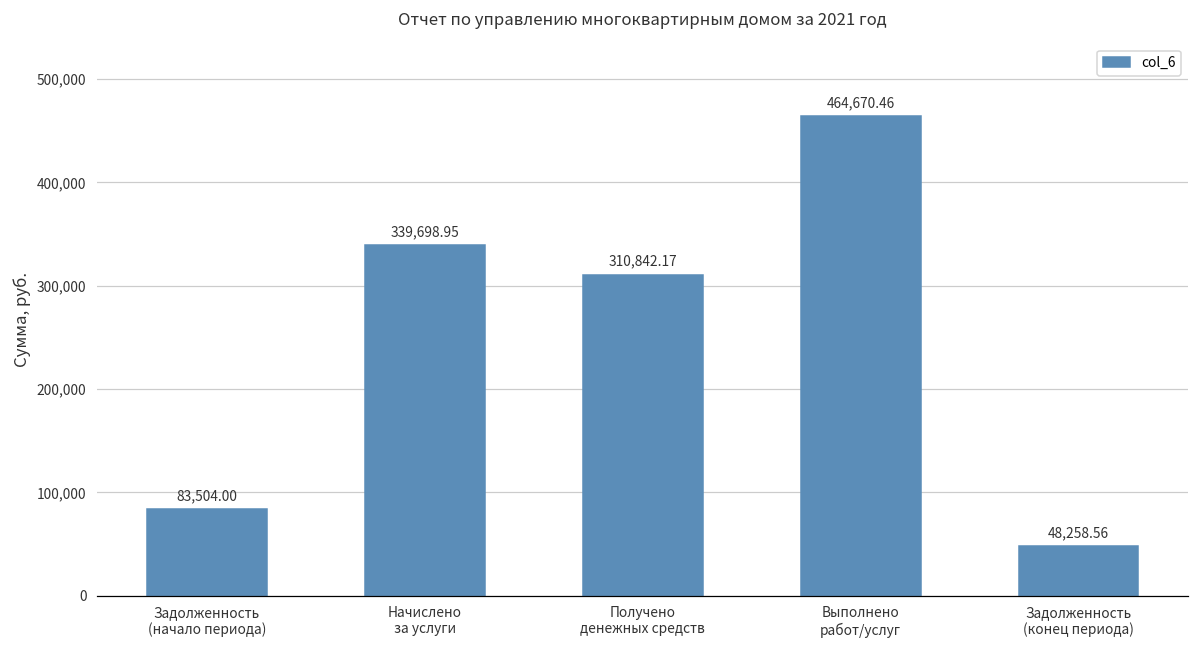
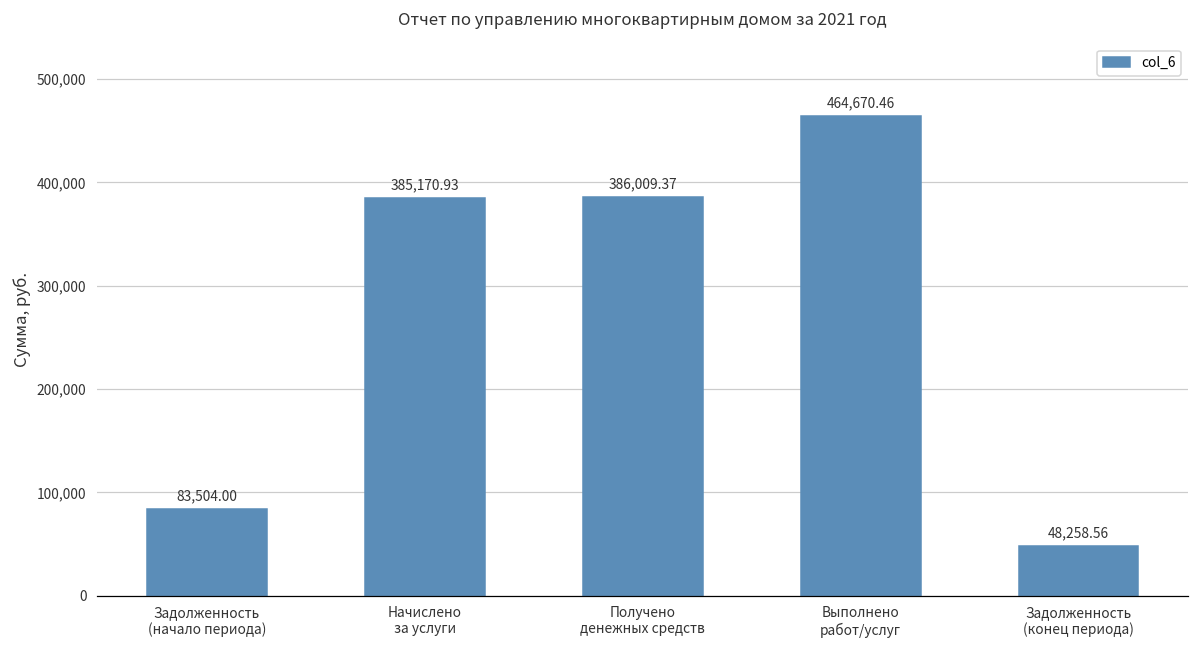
Начислено за услуги: 339,698.95 -> 385,170.93
Получено денежных средств: 310,842.17 -> 386,009.37
